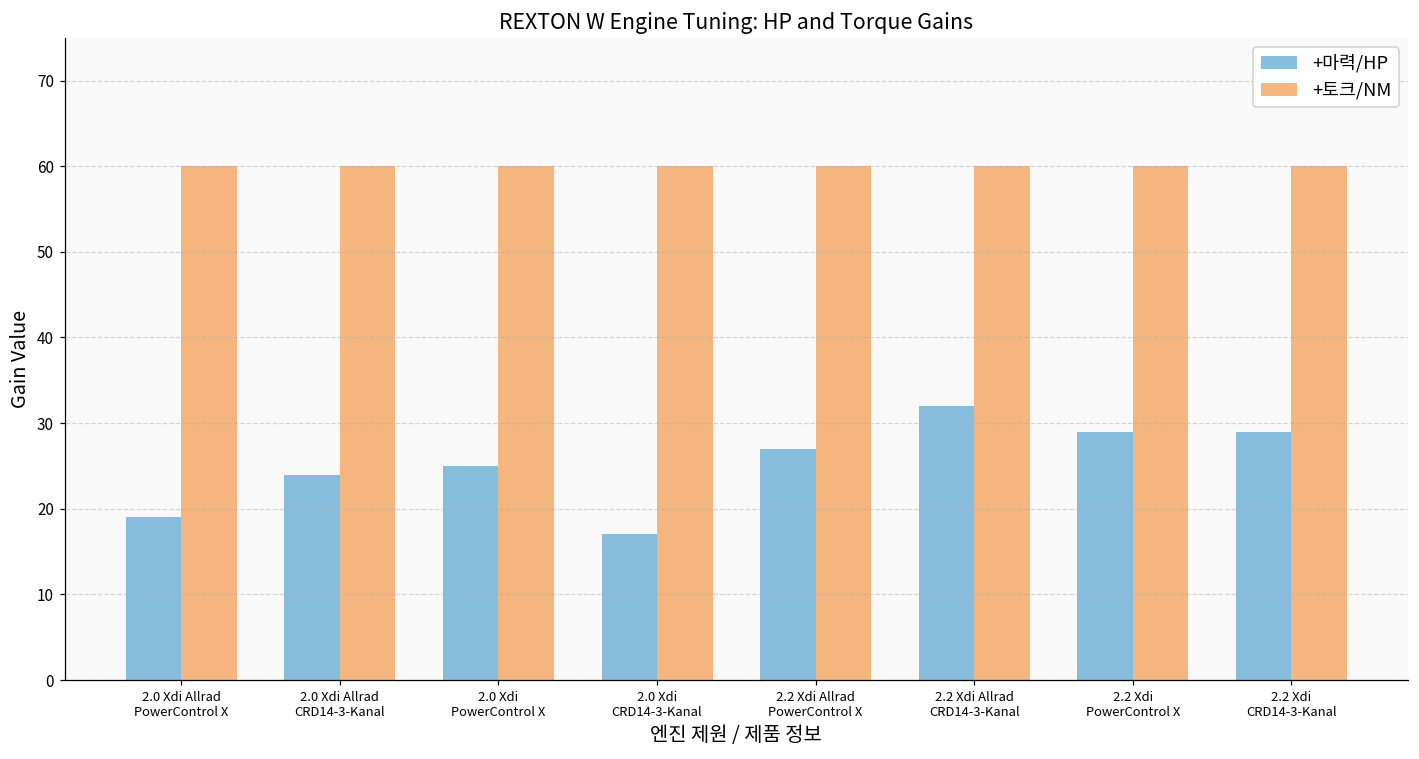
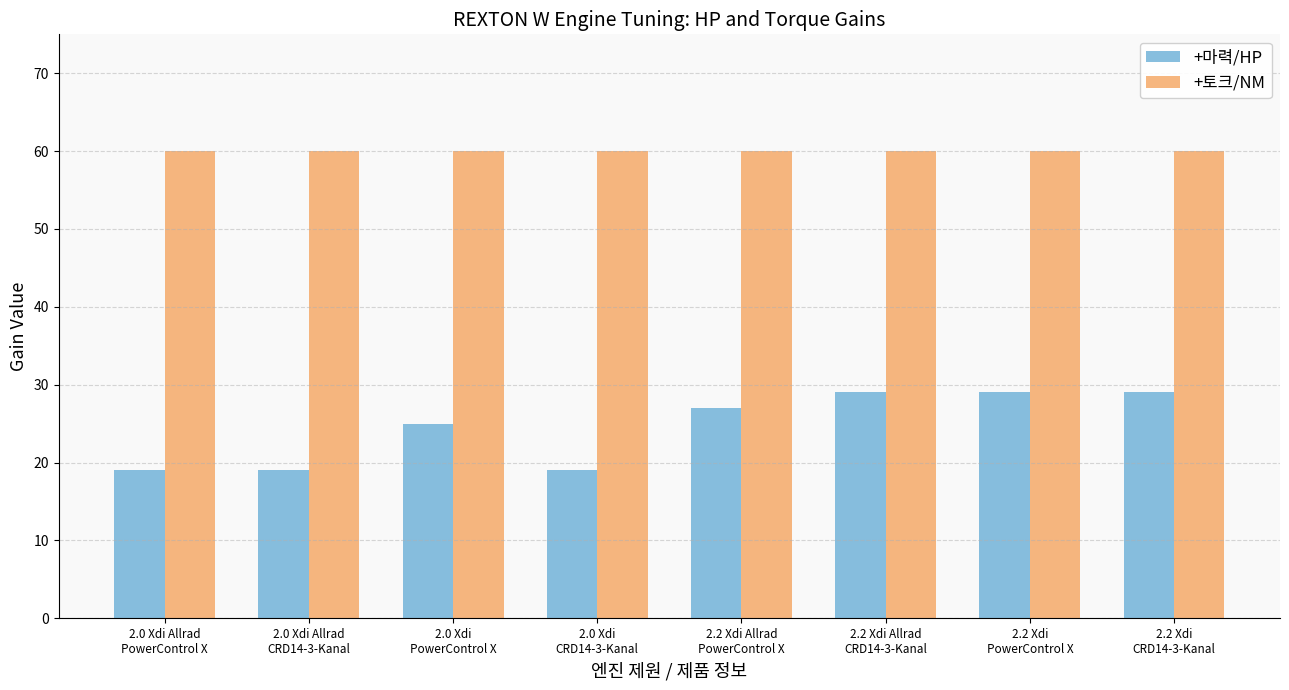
+마력/HP, 2.0 Xdi Allrad CRD14-3-Kanal: 24 -> 19
+마력/HP, 2.0 Xdi CRD14-3-Kanal: 17 -> 19
+마력/HP, 2.2 Xdi Allrad CRD14-3-Kanal: 32 -> 29
